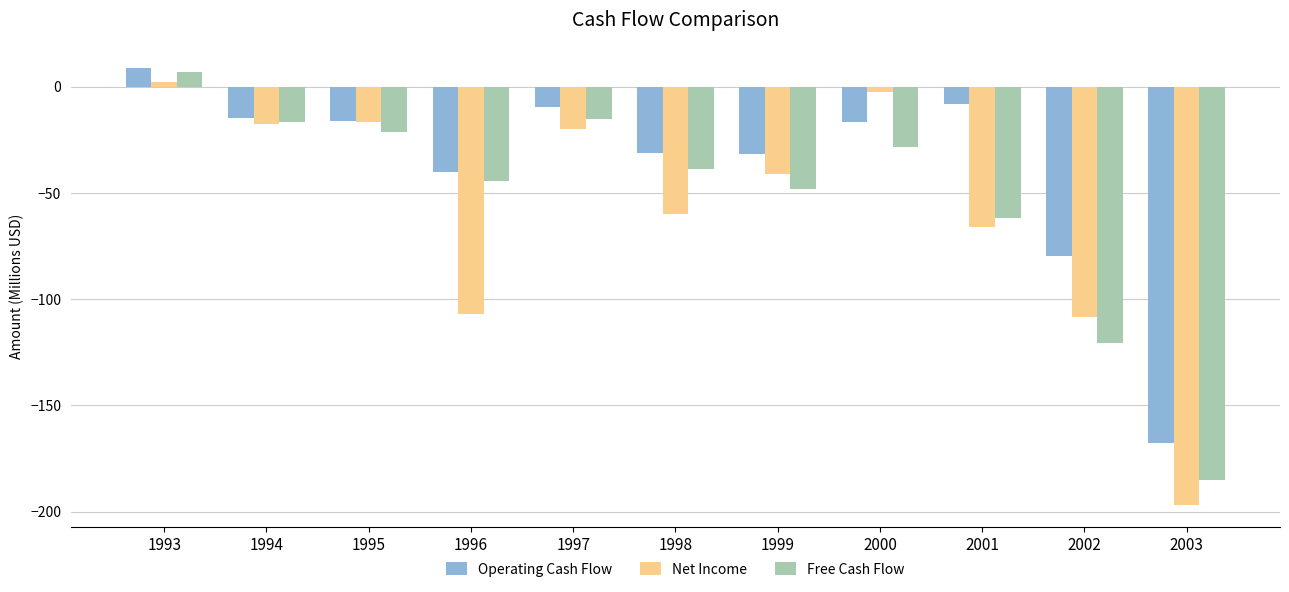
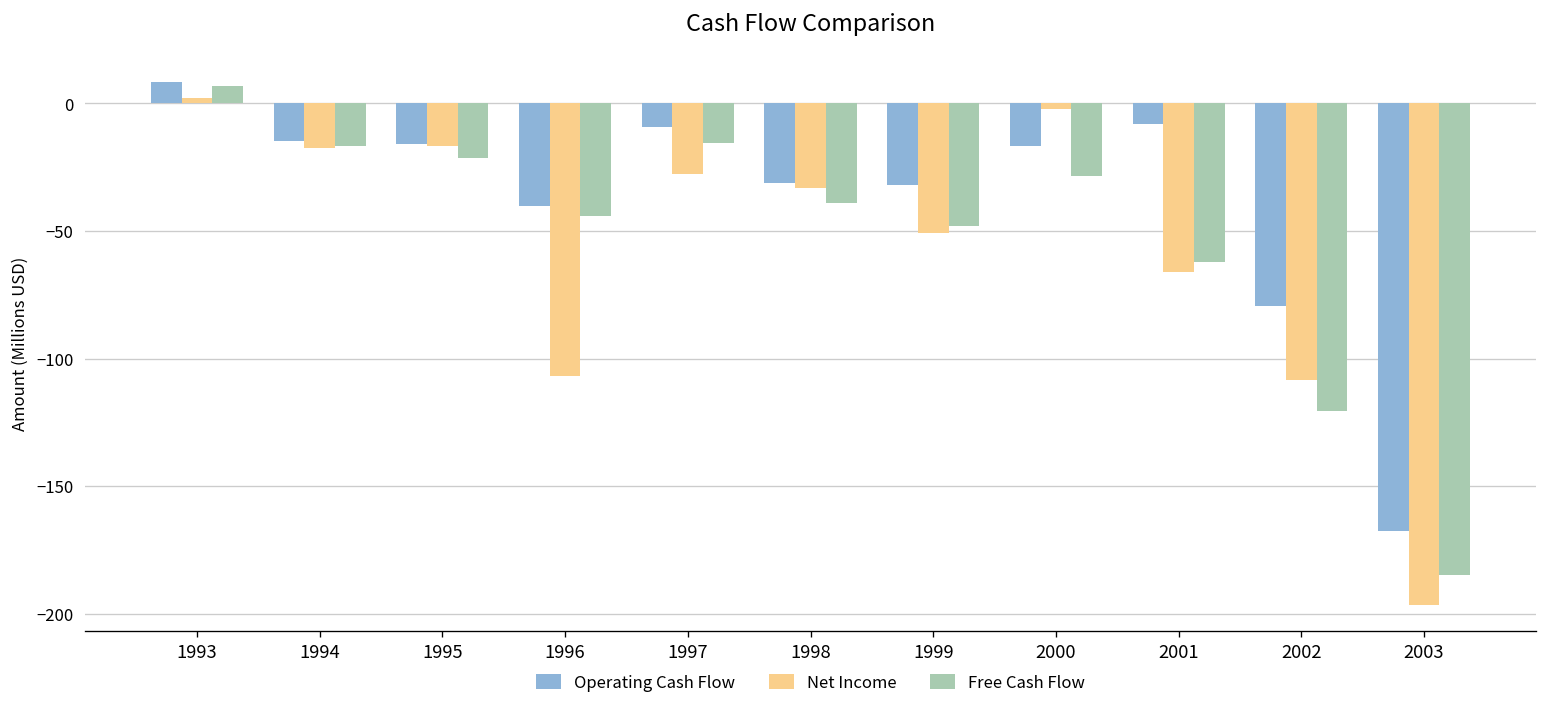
Net Income, 1997: -20 -> -28
Net Income, 1998: -60 -> -33
Net Income, 1999: -41 -> -51
